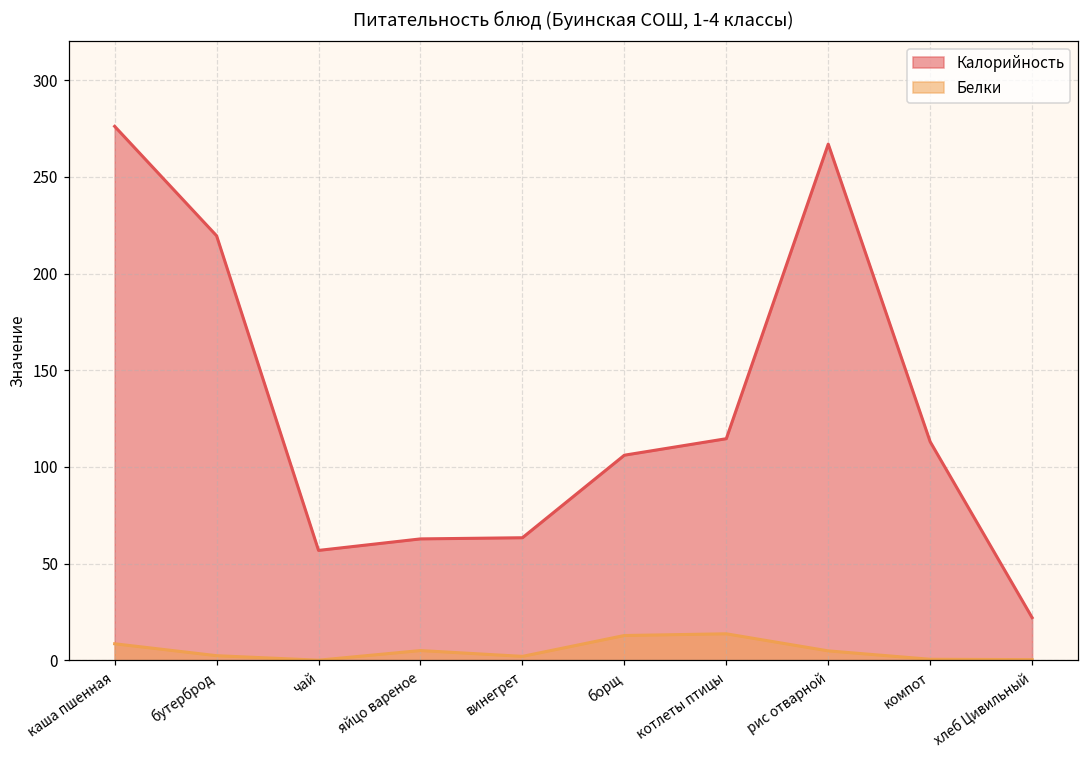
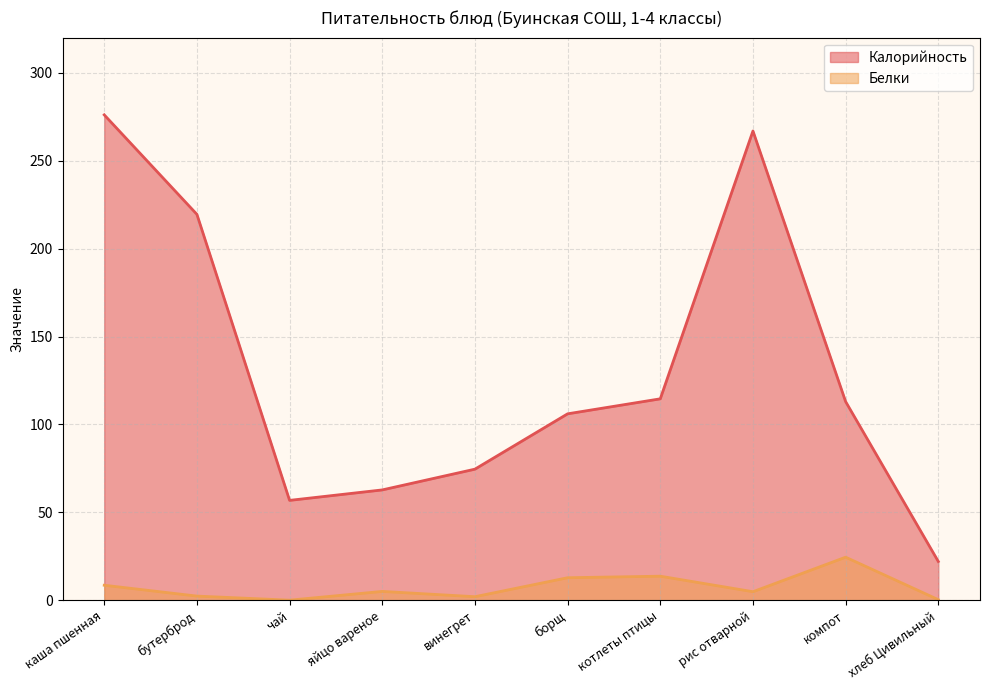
Калорийность, винегрет: 63 -> 75
Белки, компот: 1 -> 25
